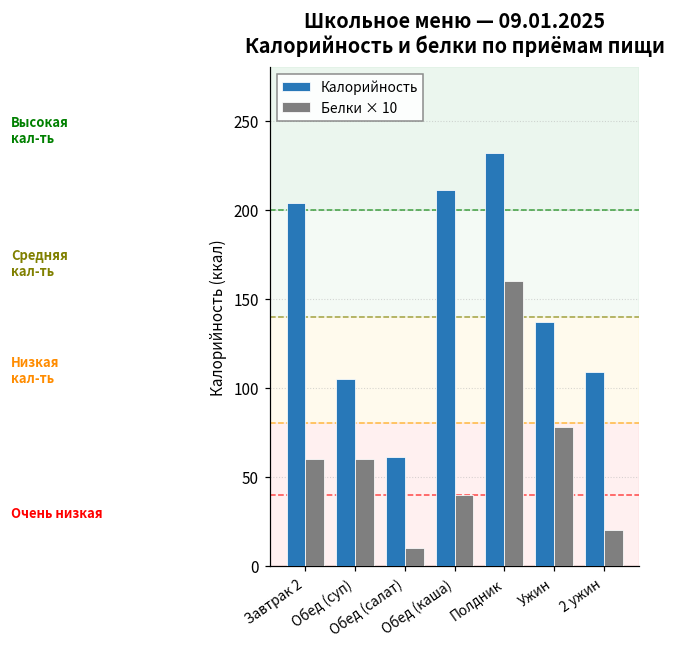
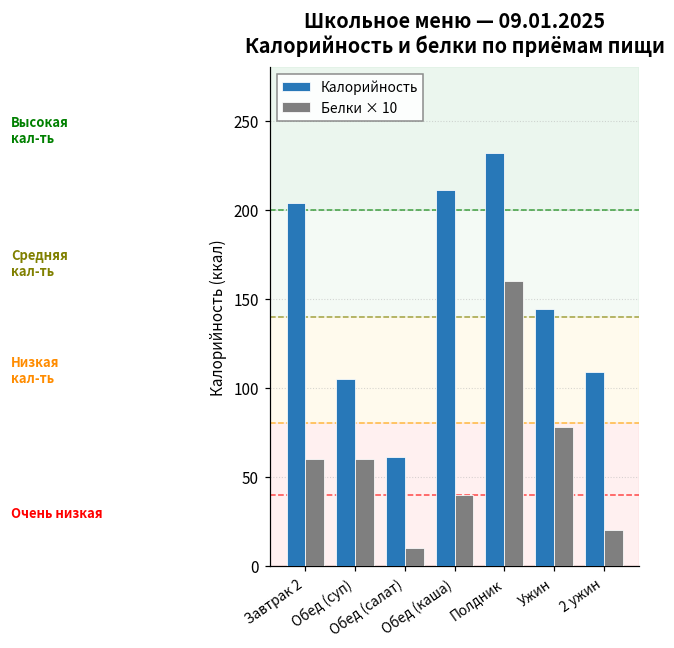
Калорийность, Ужин: 137 -> 144
